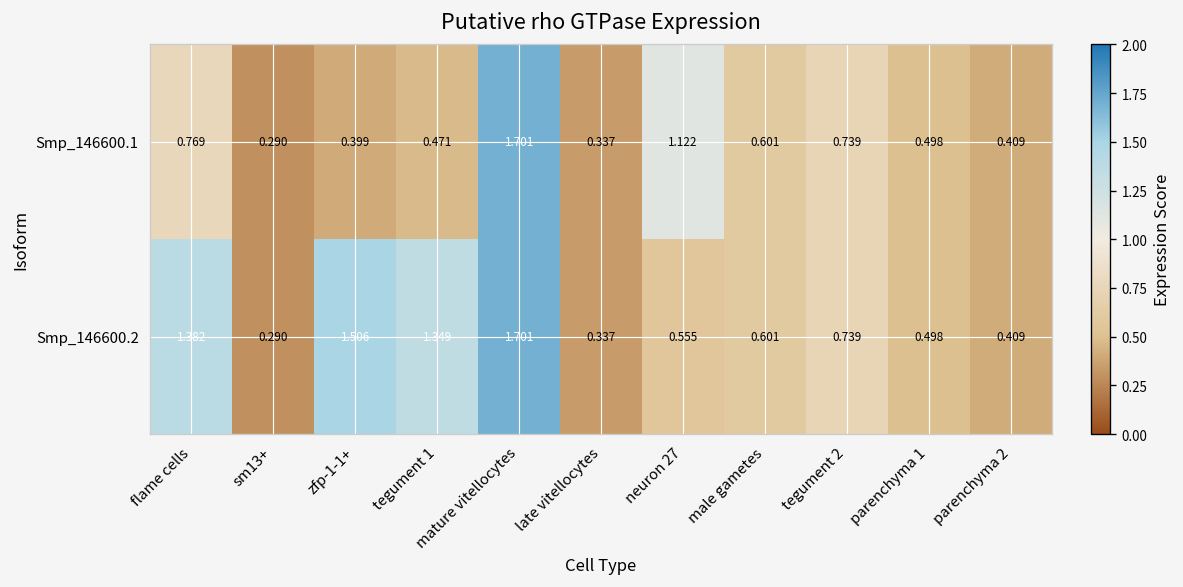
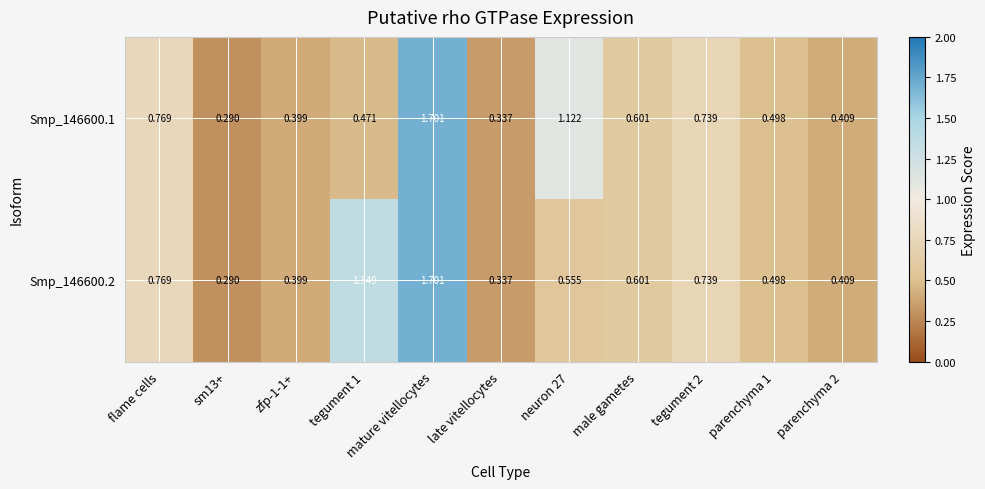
Smp_146600.2, flame cells: 1.382 -> 0.769
Smp_146600.2, zfp-1-1+: 1.506 -> 0.399
